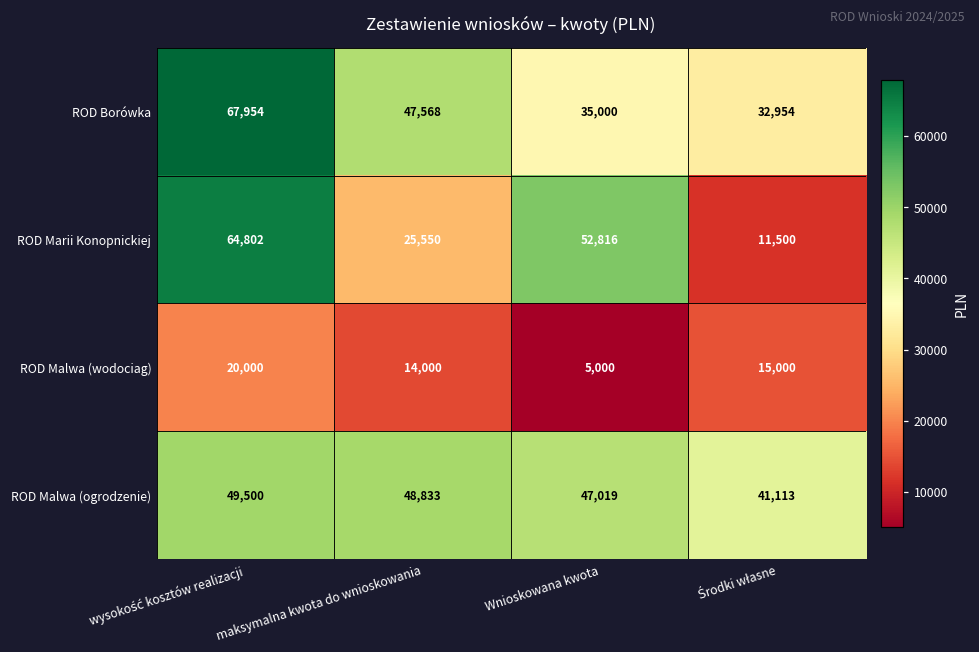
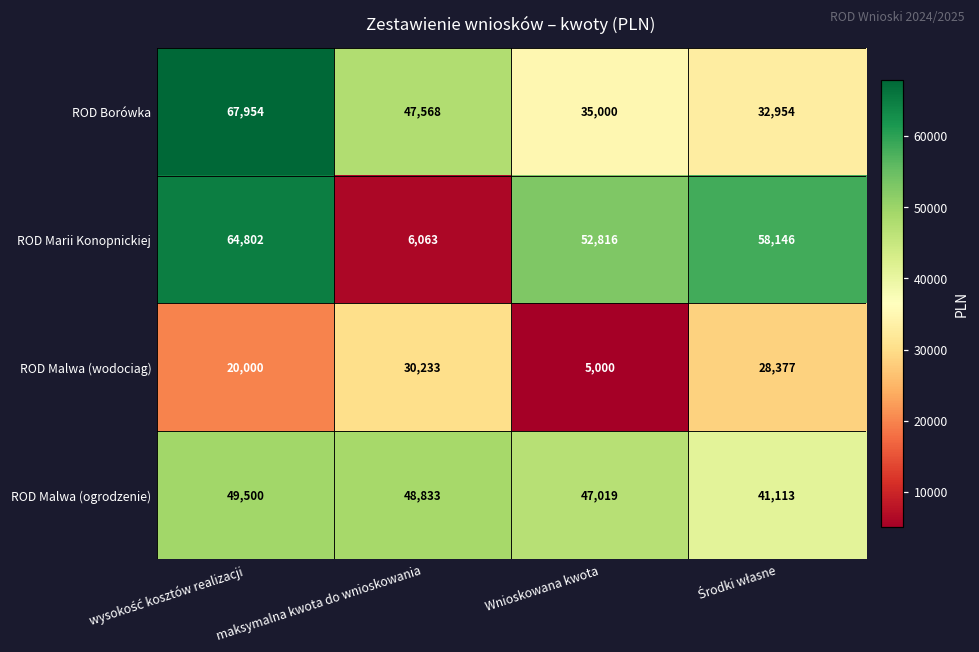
ROD Marii Konopnickiej, maksymalna kwota do wnioskowania: 25,550 -> 6,063
ROD Marii Konopnickiej, Środki własne: 11,500 -> 58,146
ROD Malwa (wodociag), maksymalna kwota do wnioskowania: 14,000 -> 30,233
ROD Malwa (wodociag), Środki własne: 15,000 -> 28,377
